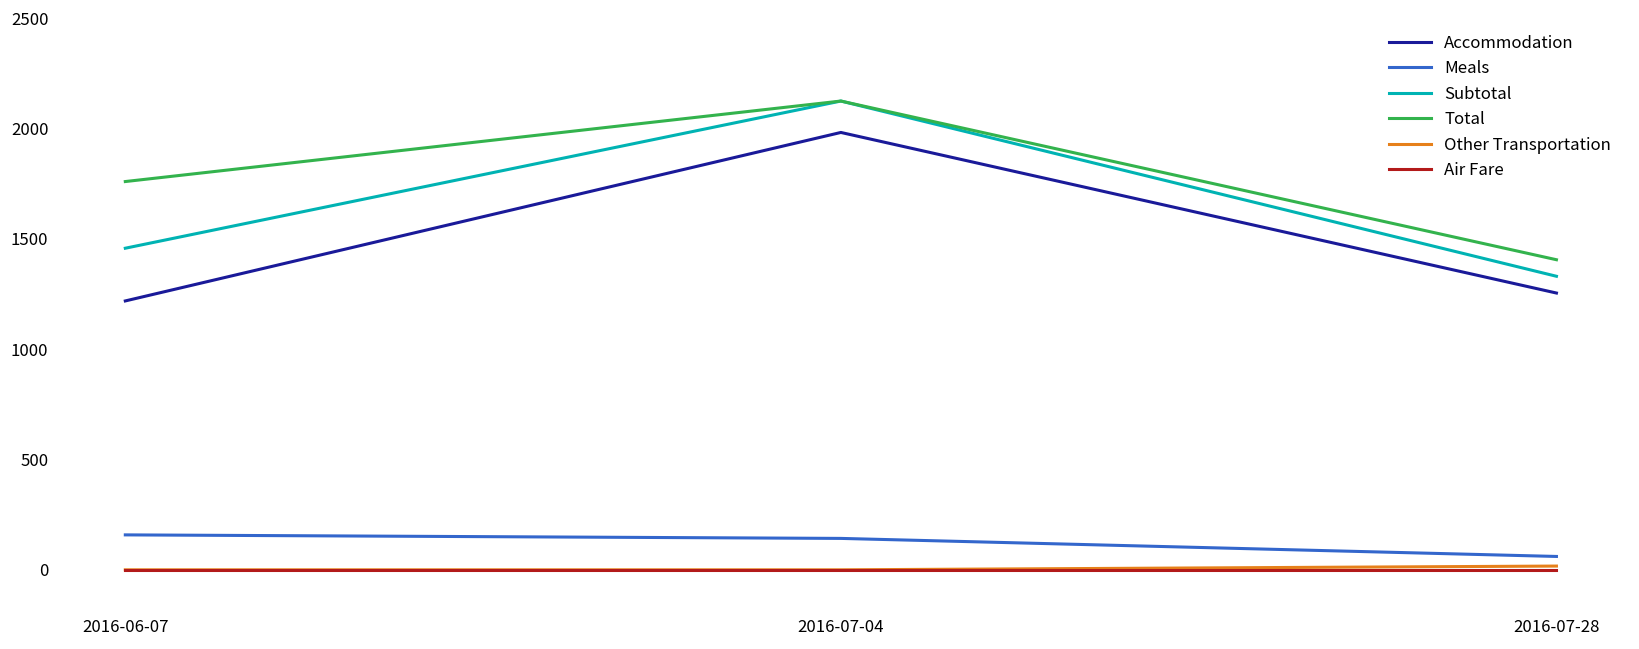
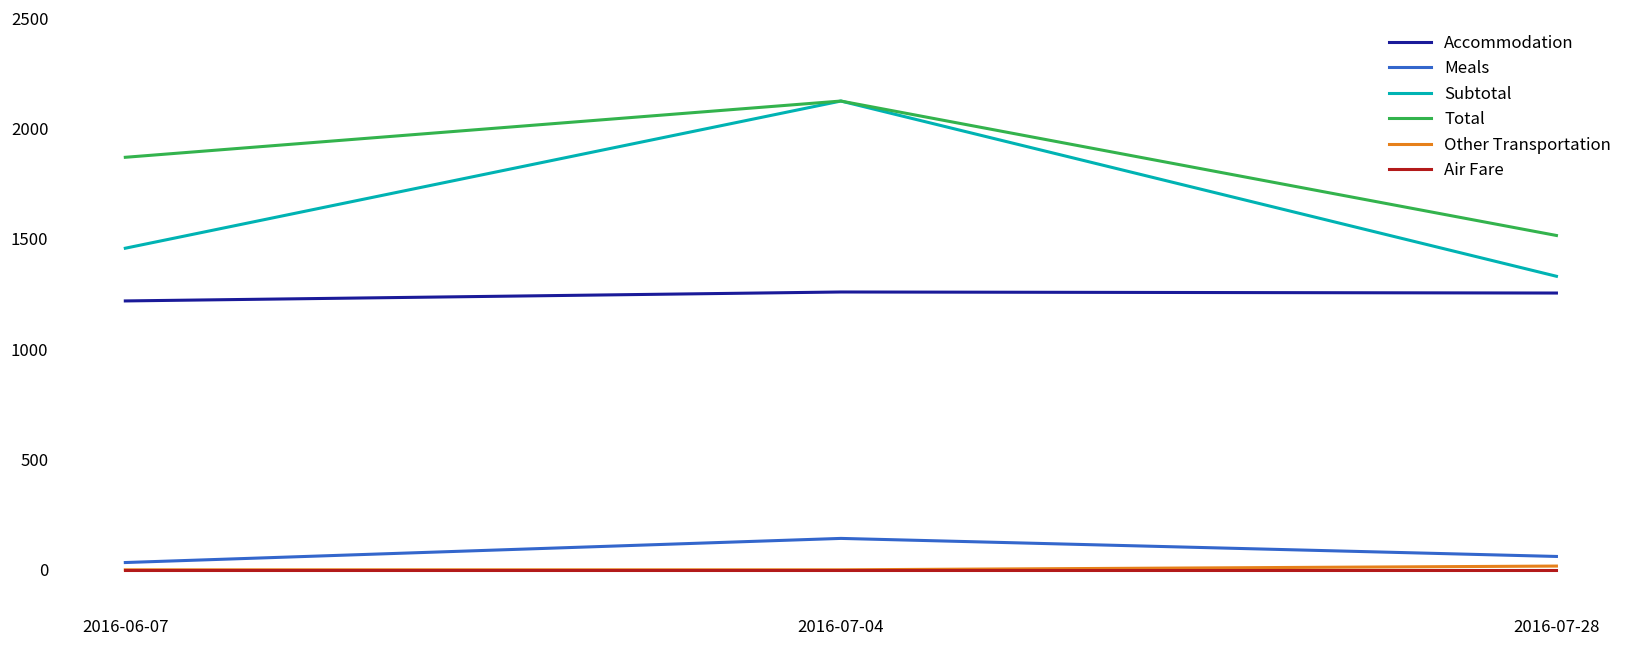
Meals, 2016-06-07: 160 -> 30
Total, 2016-06-07: 1760 -> 1870
Accommodation, 2016-07-04: 1980 -> 1260
Total, 2016-07-28: 1410 -> 1520
